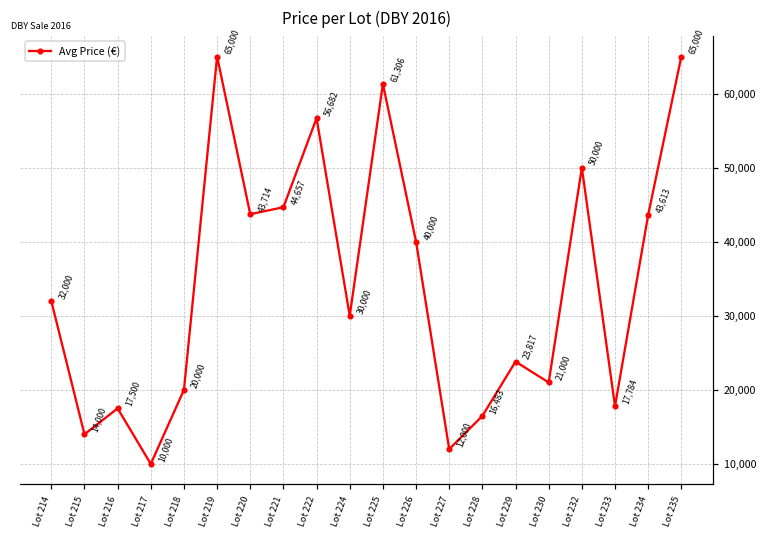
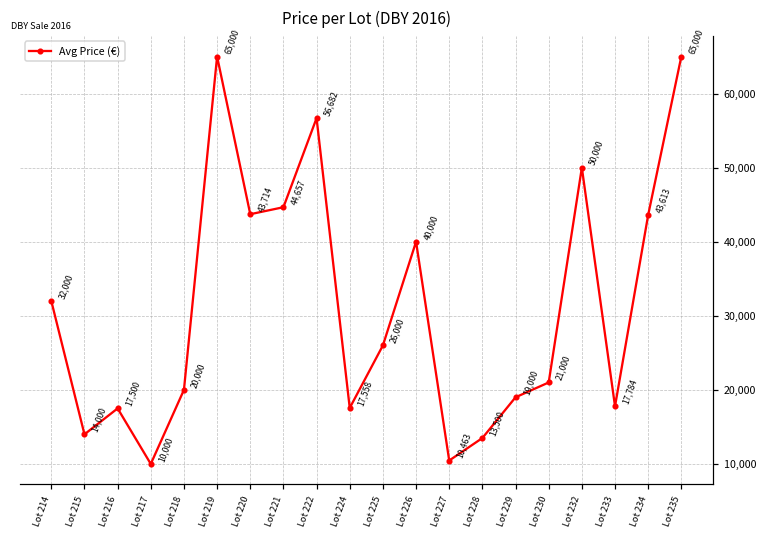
Lot 224: 30,000 -> 17,558
Lot 225: 61,306 -> 26,000
Lot 227: 12,000 -> 10,463
Lot 228: 16,483 -> 13,500
Lot 229: 23,817 -> 19,000
